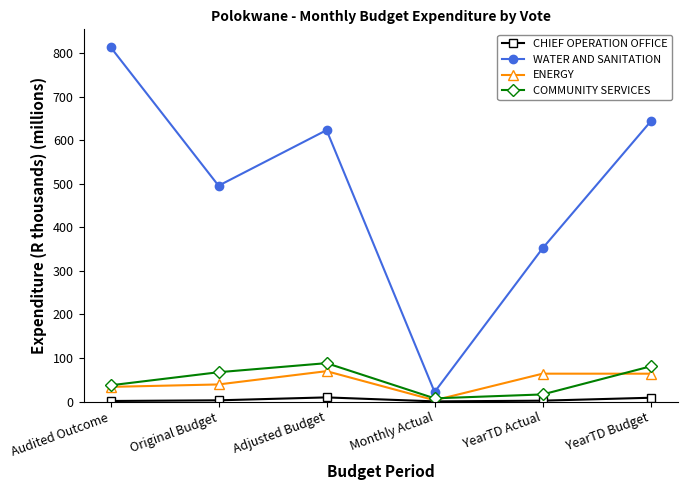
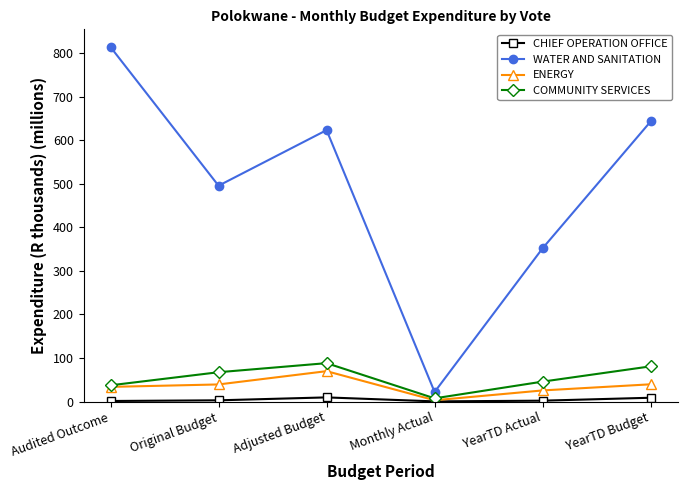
ENERGY, YearTD Actual: 60 -> 30
COMMUNITY SERVICES, YearTD Actual: 20 -> 50
ENERGY, YearTD Budget: 60 -> 40
